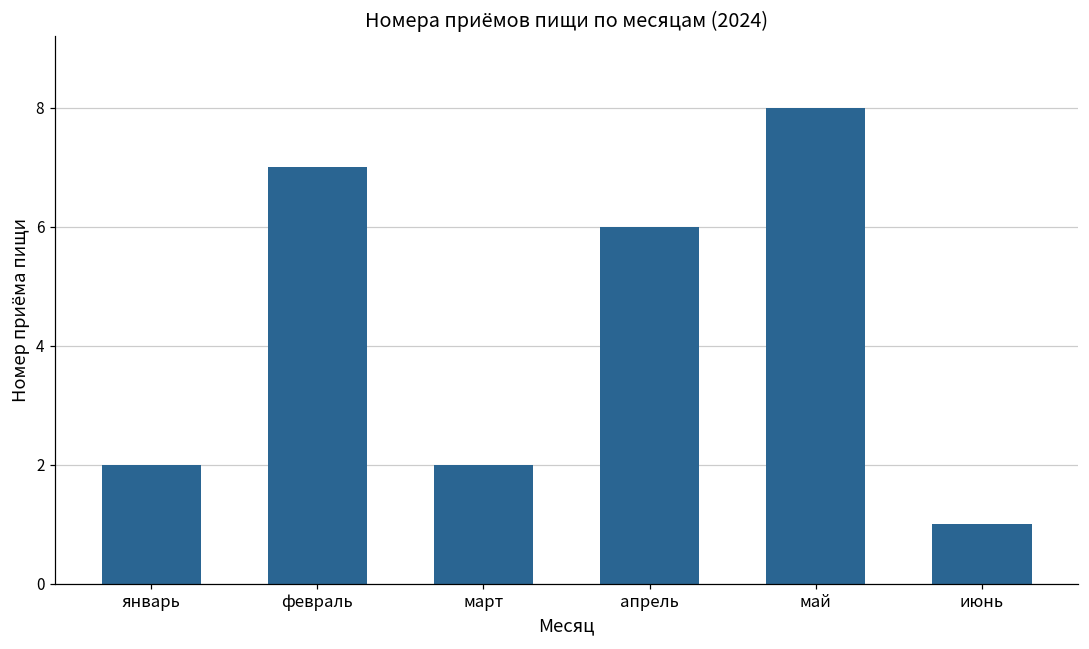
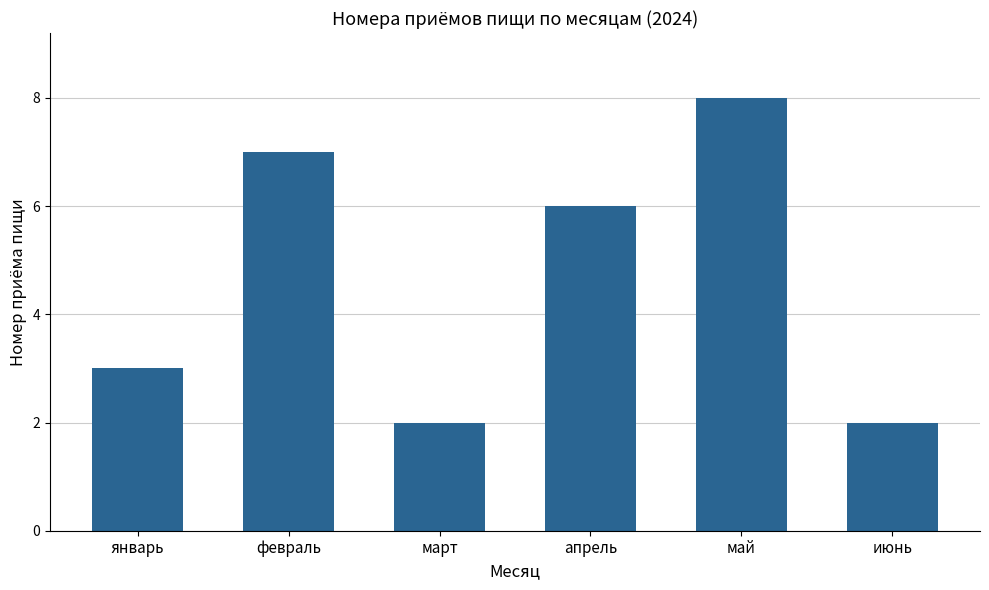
январь: 2 -> 3
июнь: 1 -> 2
